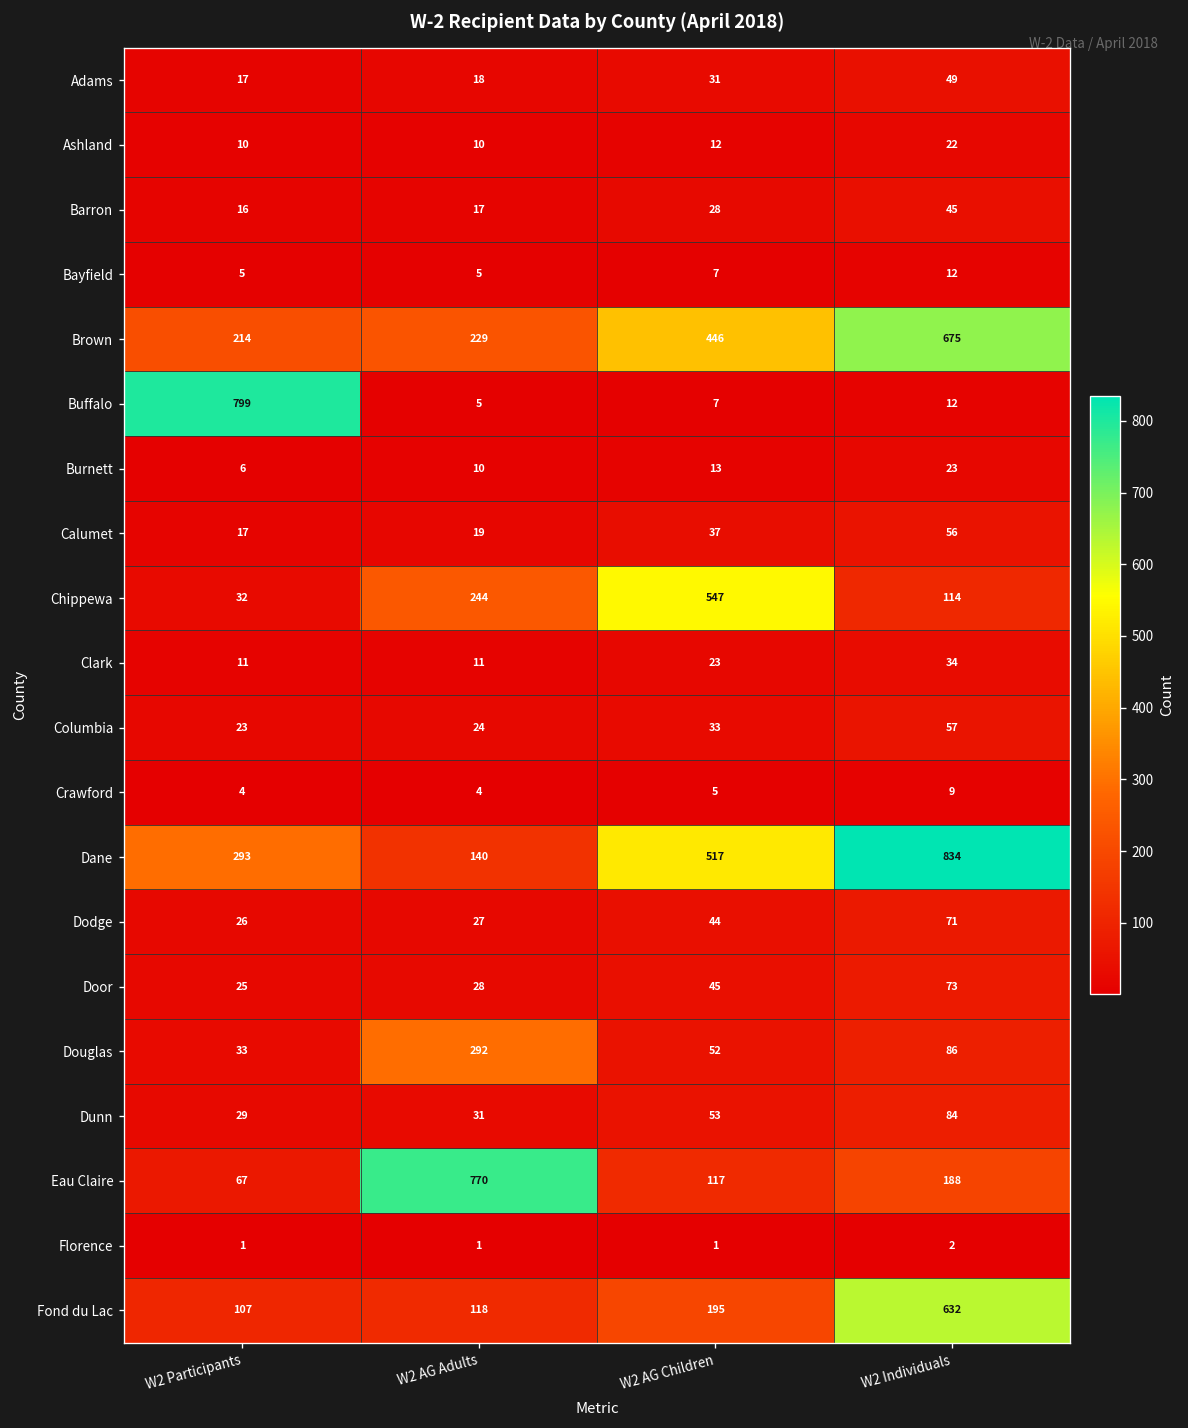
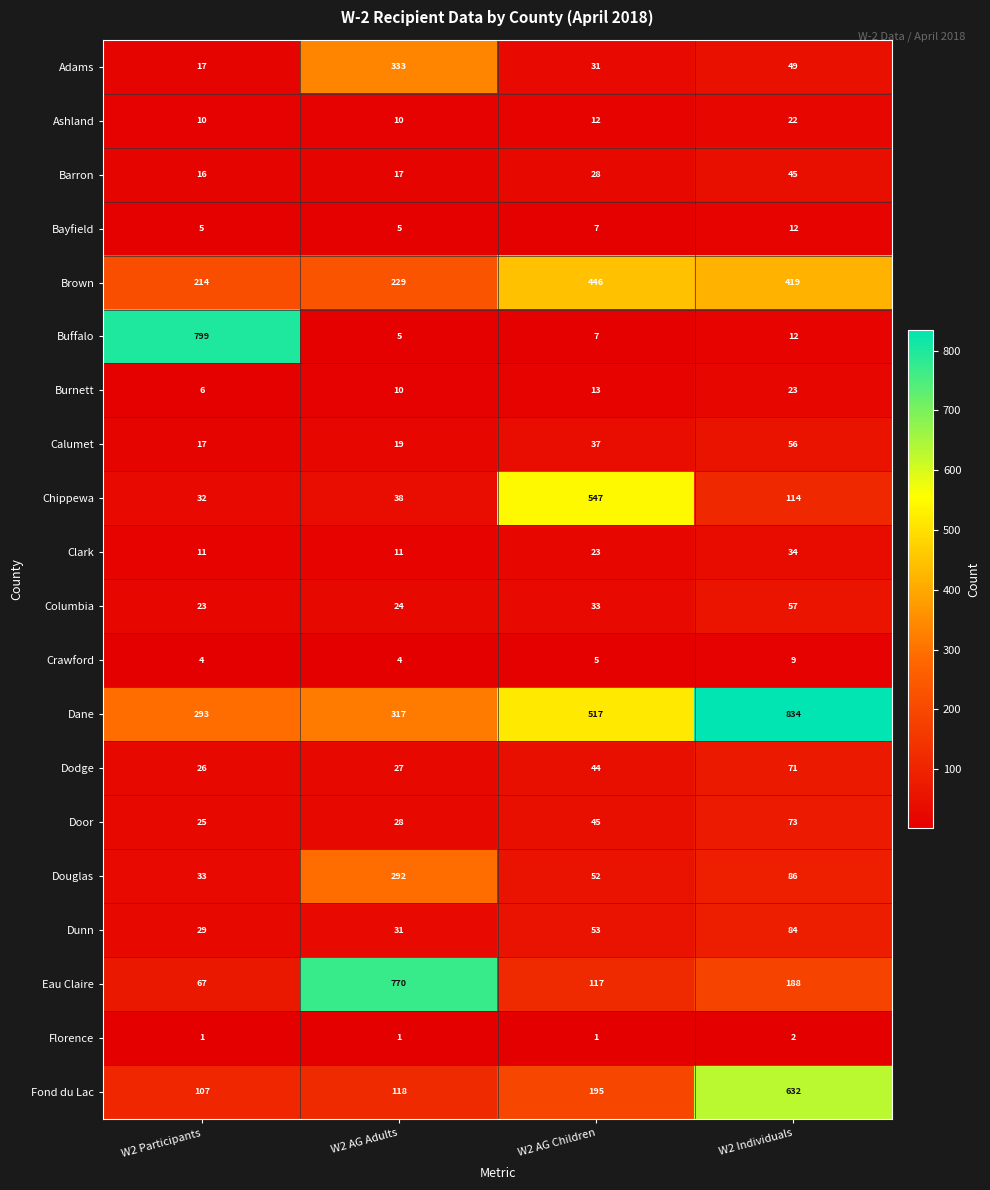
Adams, W2 AG Adults: 18 -> 333
Brown, W2 Individuals: 675 -> 419
Chippewa, W2 AG Adults: 244 -> 38
Dane, W2 AG Adults: 140 -> 317
